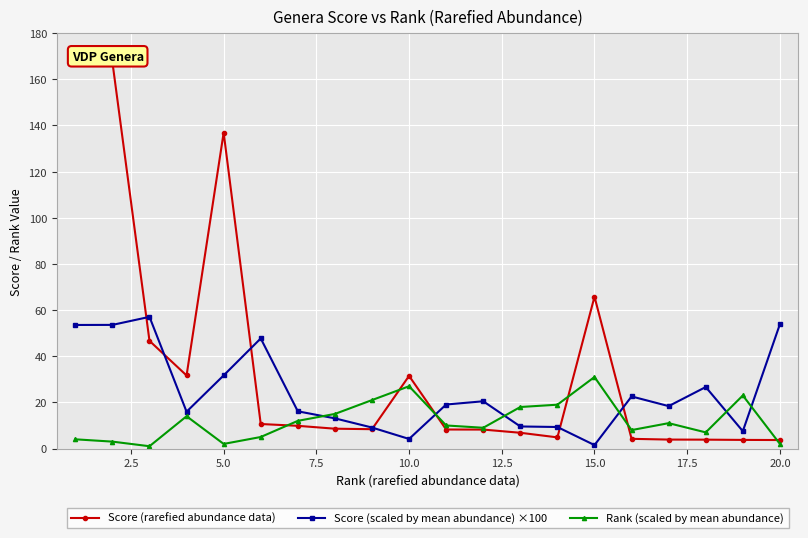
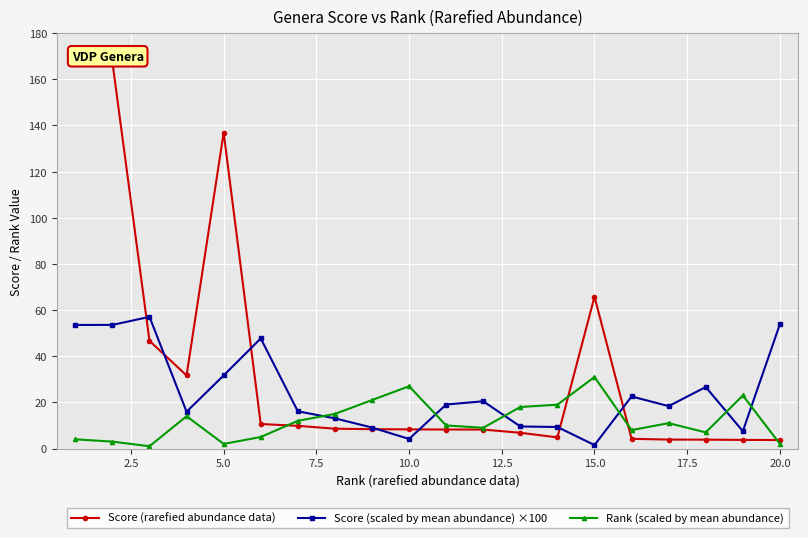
Score (rarefied abundance data), 10.0: 31 -> 8
